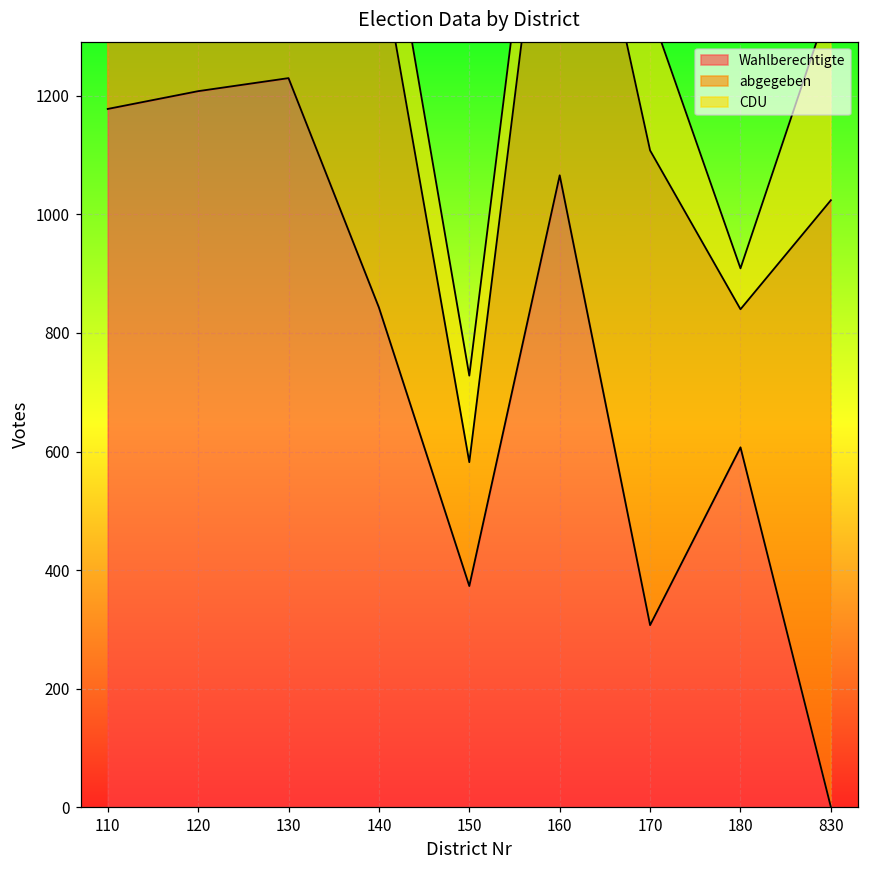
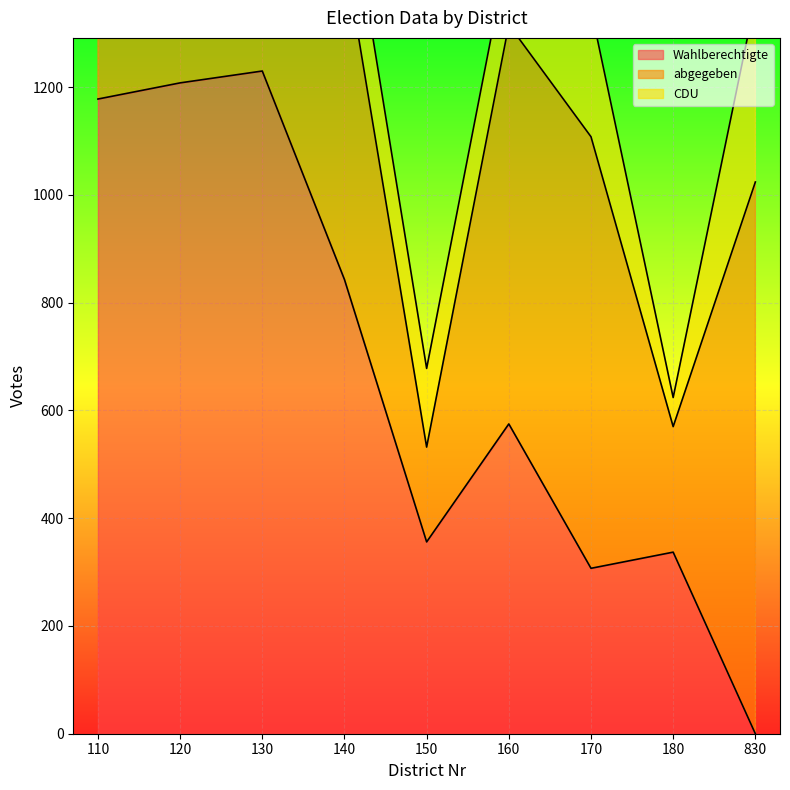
Wahlberechtigte, 150: 370 -> 360
abgegeben, 150: 210 -> 180
Wahlberechtigte, 160: 1070 -> 580
Wahlberechtigte, 180: 610 -> 340
CDU, 180: 70 -> 50
